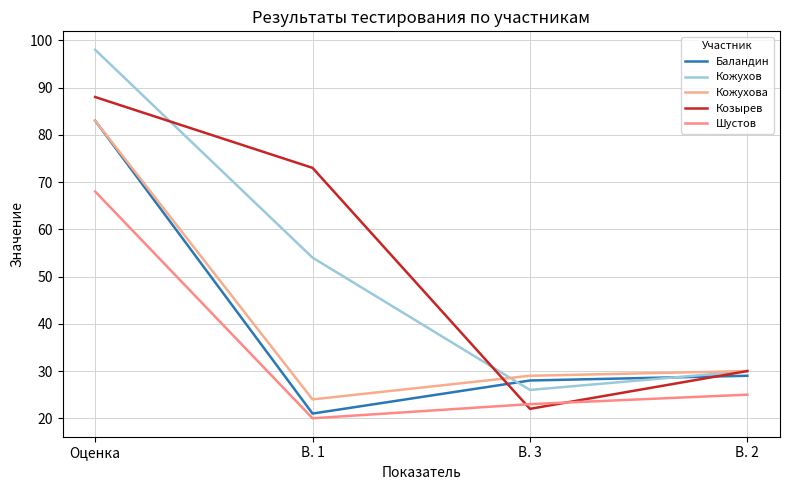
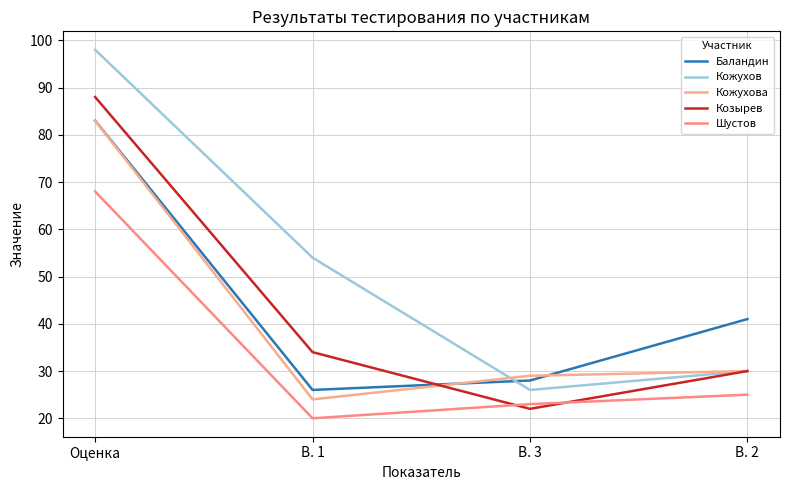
Баландин, В. 1: 21 -> 26
Козырев, В. 1: 73 -> 34
Баландин, В. 2: 29 -> 41
